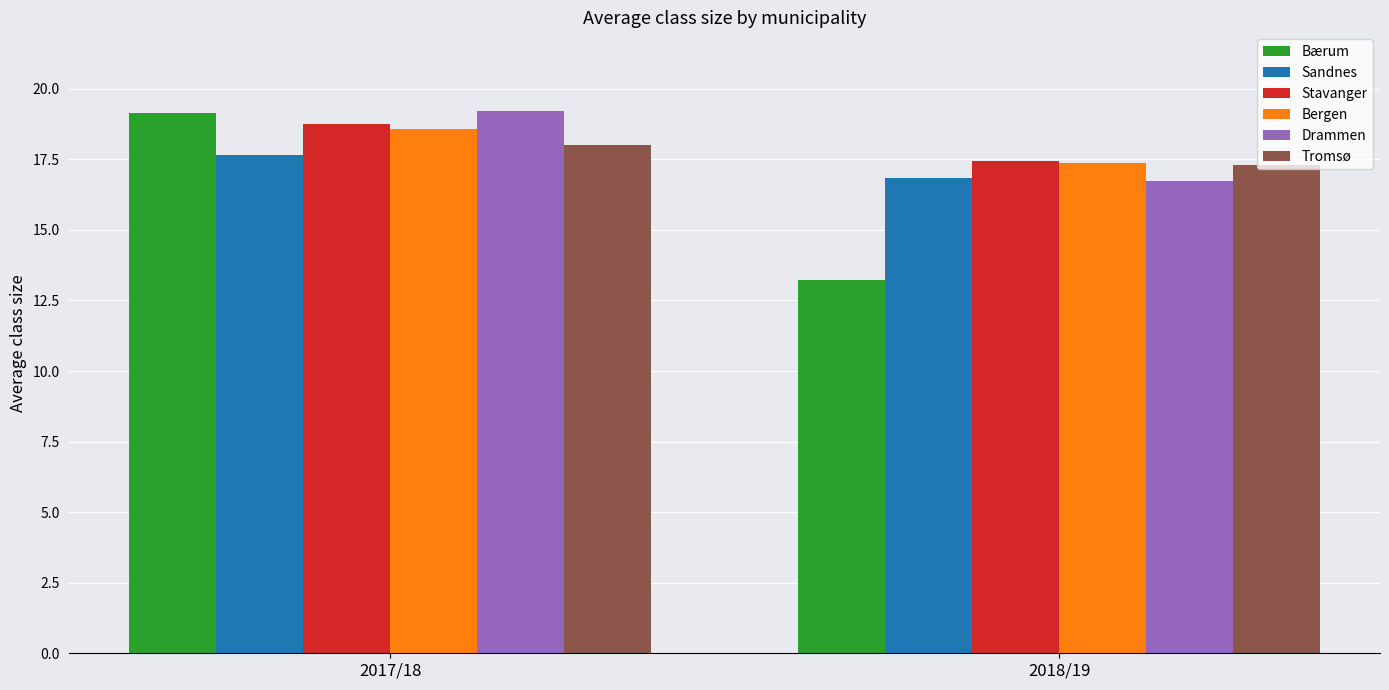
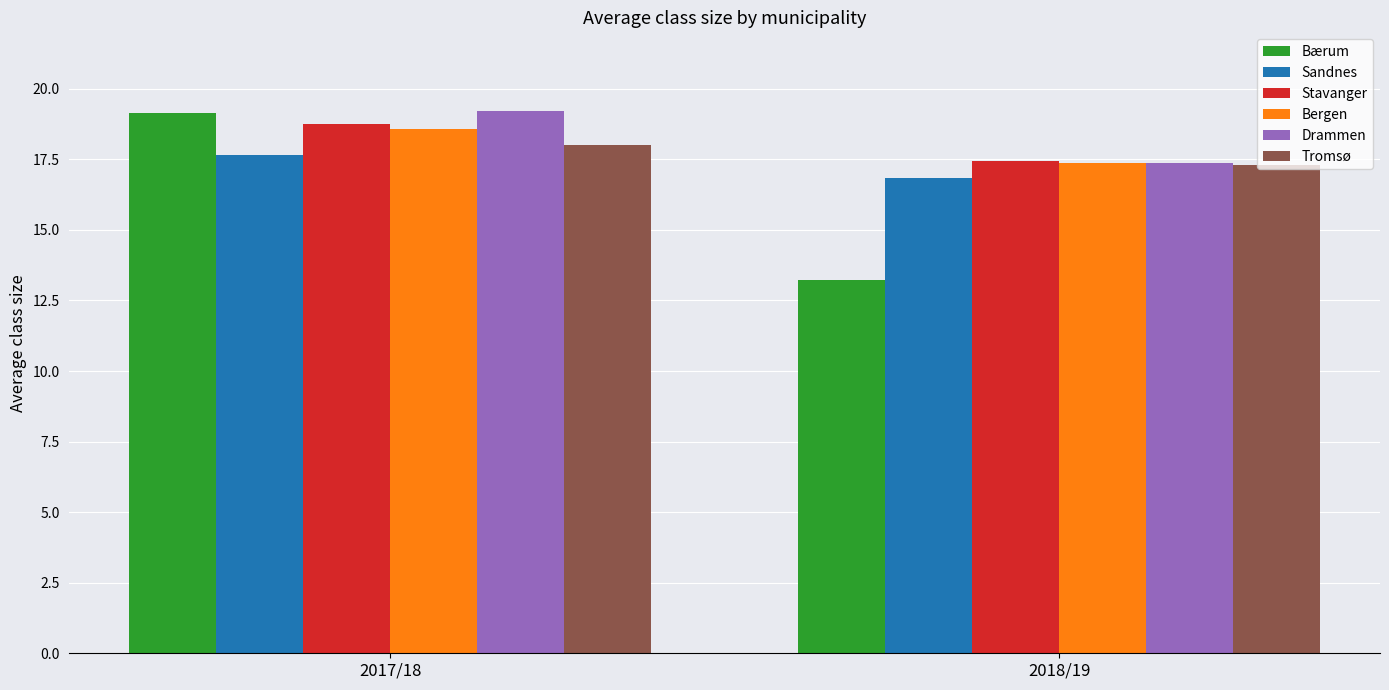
Drammen, 2018/19: 16.7 -> 17.4
